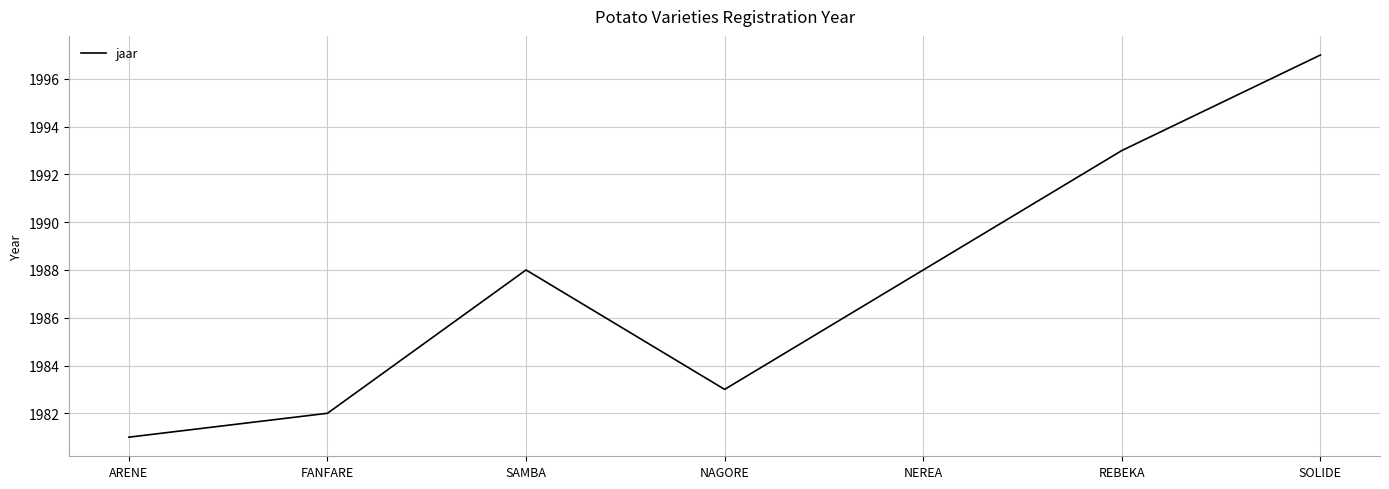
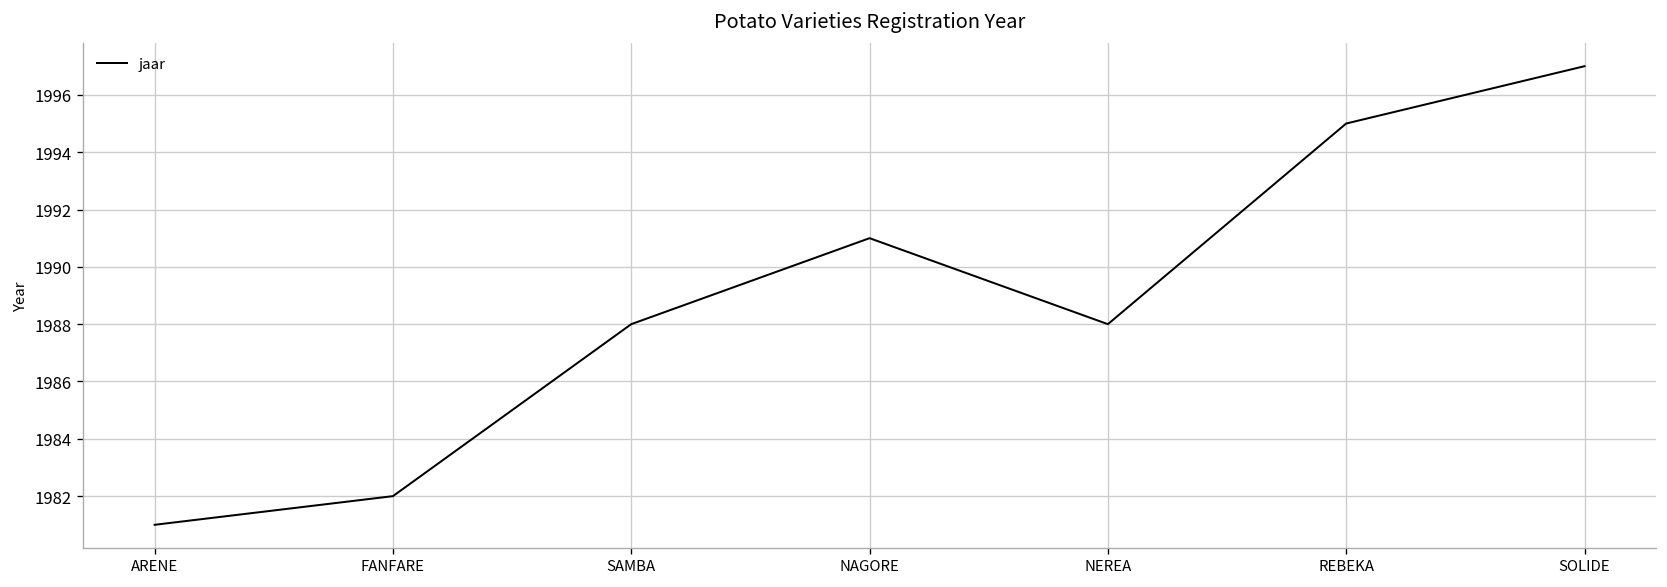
NAGORE: 1983 -> 1991
REBEKA: 1993 -> 1995
